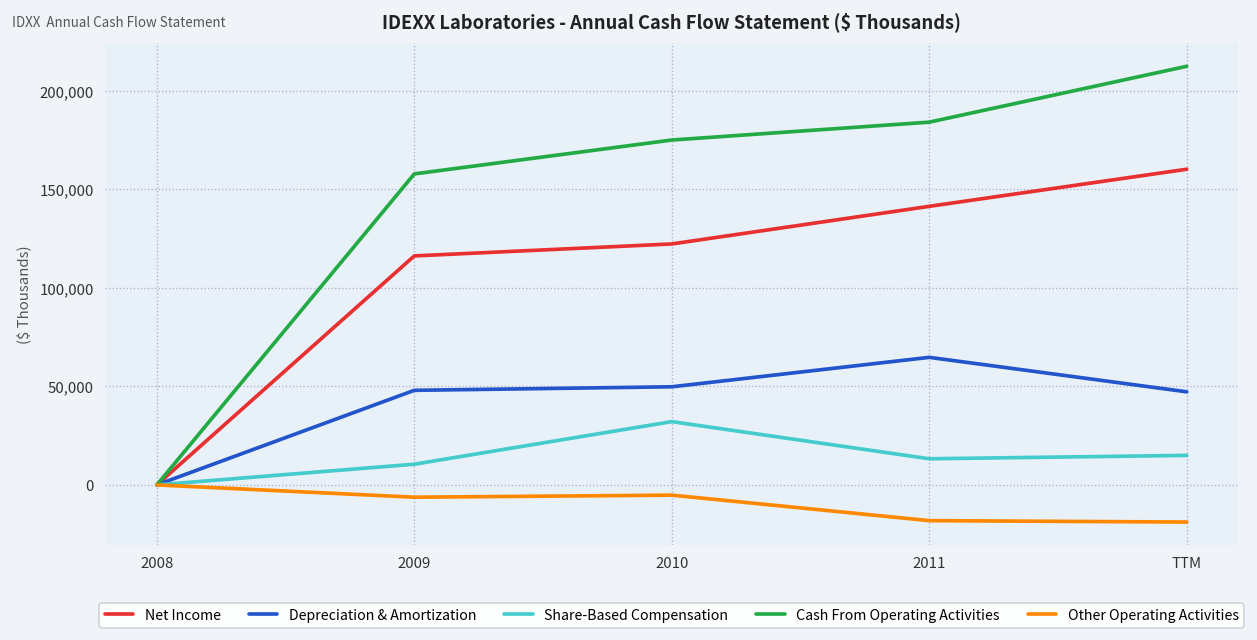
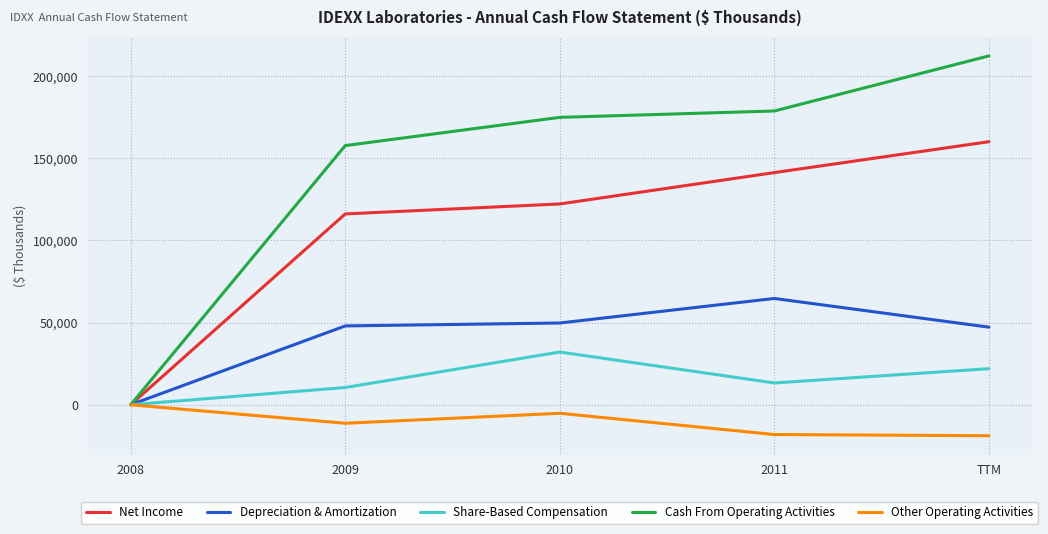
Other Operating Activities, 2009: -6,000 -> -11,000
Cash From Operating Activities, 2011: 184,000 -> 179,000
Share-Based Compensation, TTM: 15,000 -> 22,000
